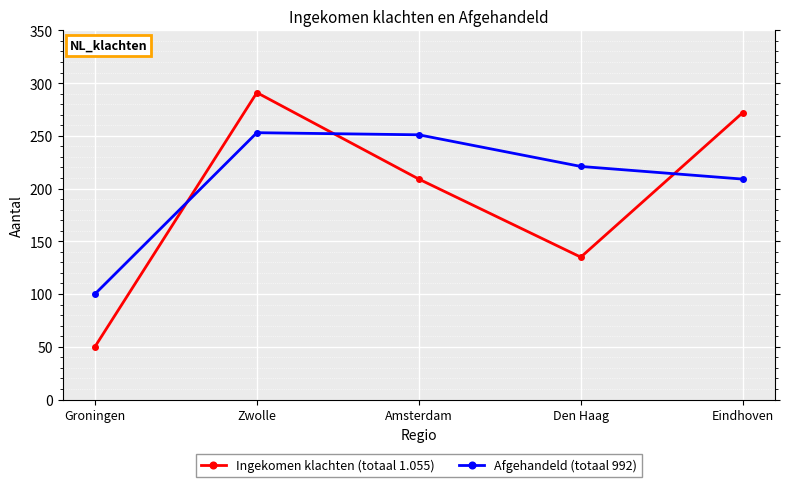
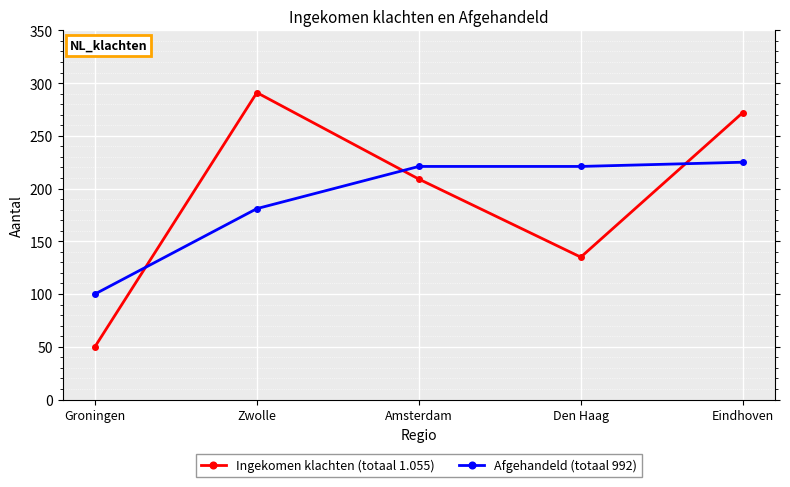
Afgehandeld (totaal 992), Zwolle: 253 -> 181
Afgehandeld (totaal 992), Amsterdam: 251 -> 221
Afgehandeld (totaal 992), Eindhoven: 209 -> 225
